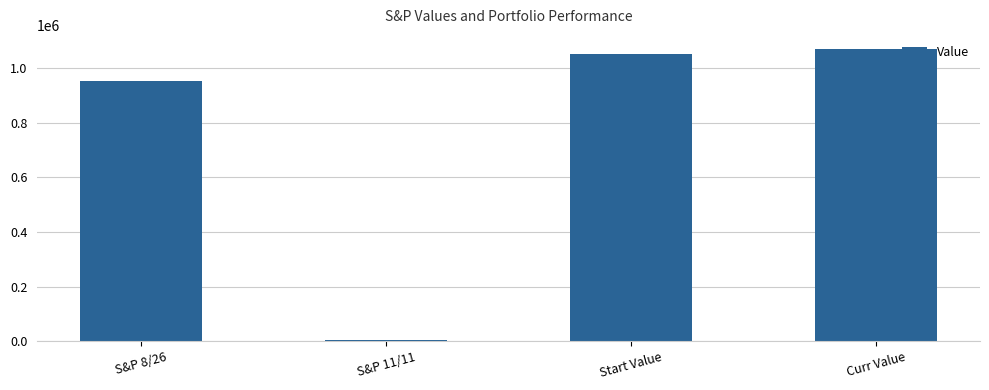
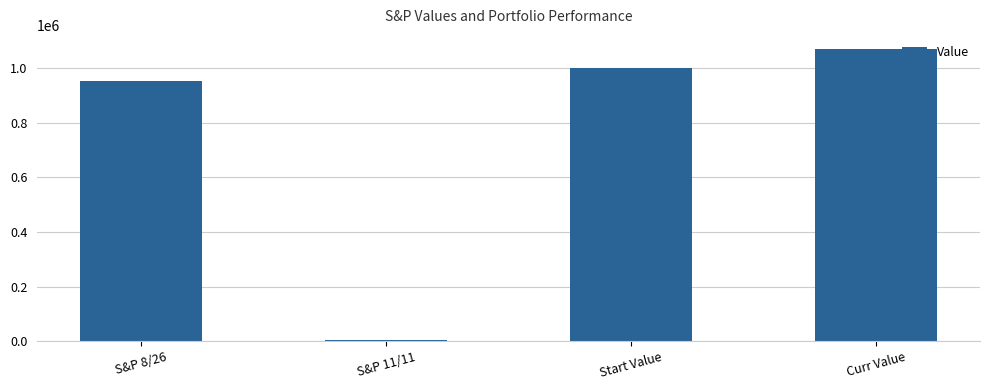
Start Value: 1050000 -> 1000000
